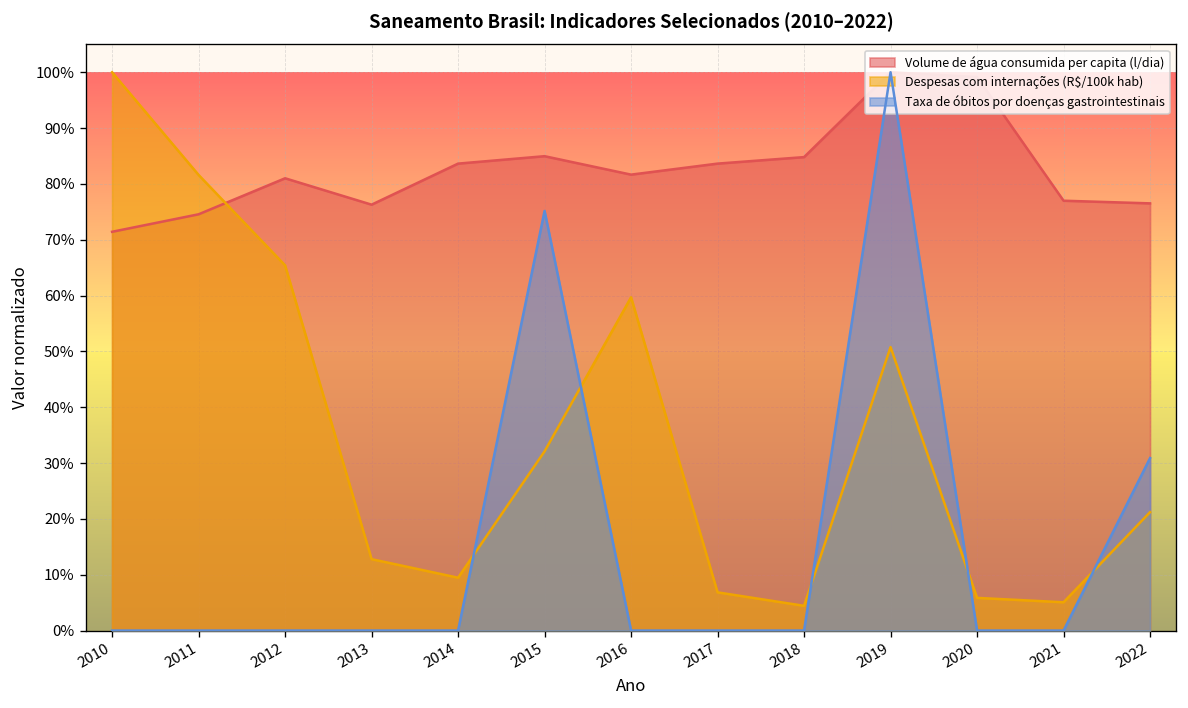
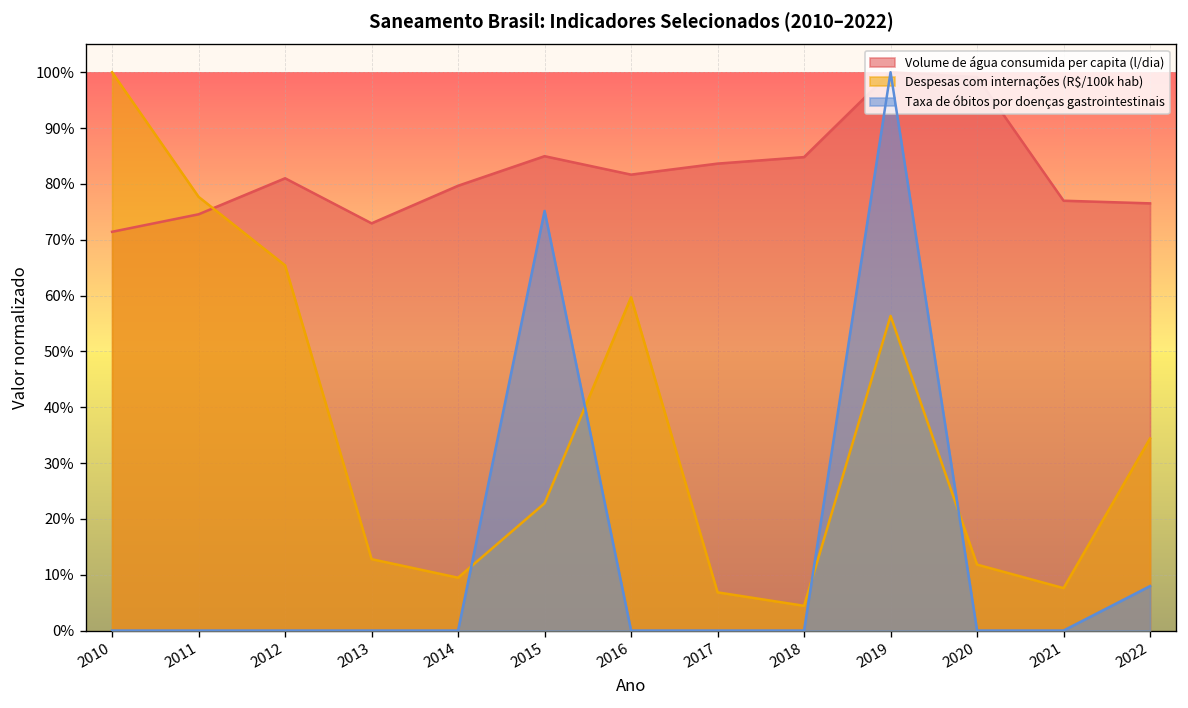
Despesas com internações (R$/100k hab), 2011: 82% -> 78%
Volume de água consumida per capita (l/dia), 2013: 76% -> 73%
Volume de água consumida per capita (l/dia), 2014: 84% -> 80%
Despesas com internações (R$/100k hab), 2015: 32% -> 23%
Despesas com internações (R$/100k hab), 2019: 51% -> 56%
Despesas com internações (R$/100k hab), 2020: 6% -> 12%
Despesas com internações (R$/100k hab), 2021: 5% -> 8%
Despesas com internações (R$/100k hab), 2022: 21% -> 34%
Taxa de óbitos por doenças gastrointestinais, 2022: 31% -> 8%
